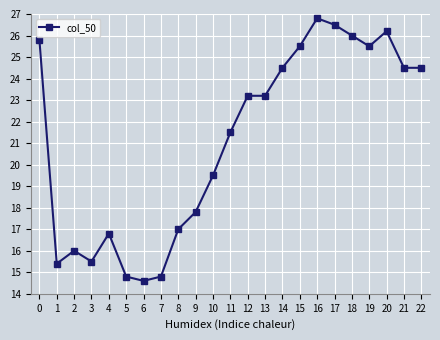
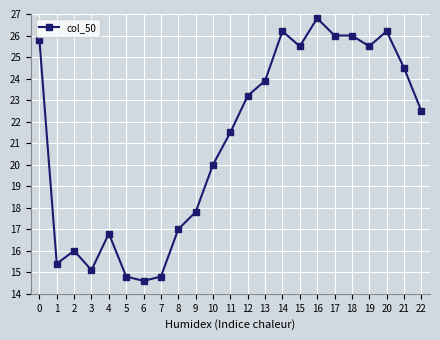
3: 15.5 -> 15.1
10: 19.5 -> 20.0
13: 23.2 -> 23.9
14: 24.5 -> 26.2
17: 26.5 -> 26.0
22: 24.5 -> 22.5
